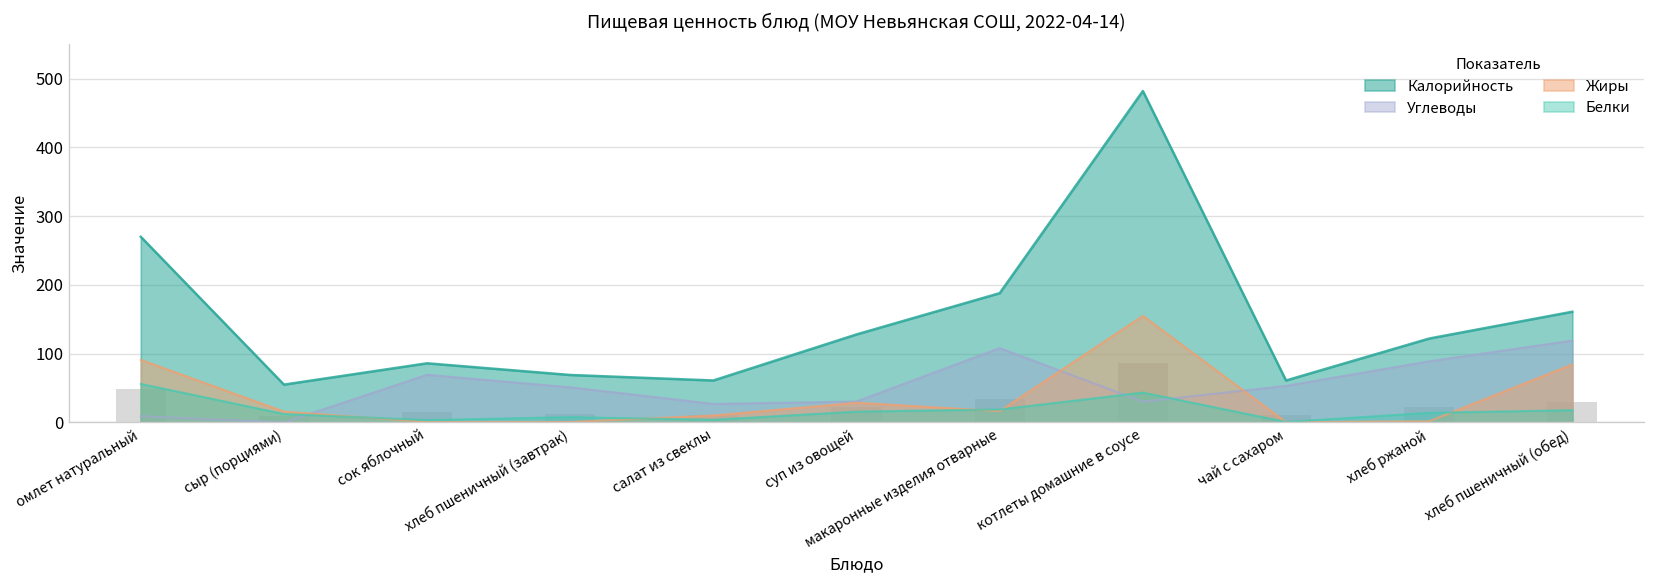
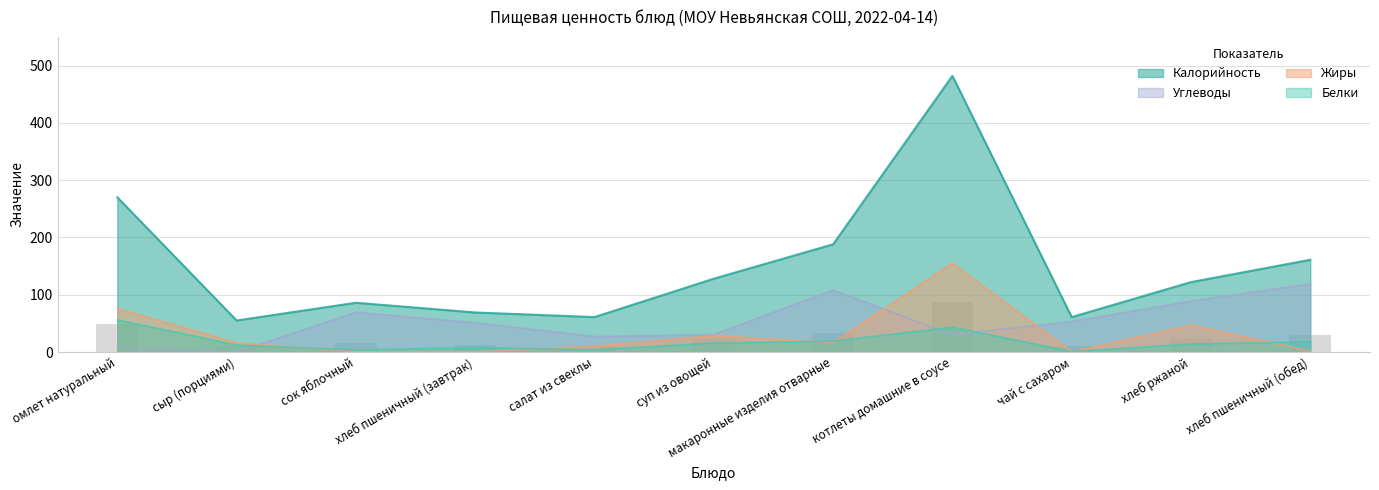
Жиры, омлет натуральный: 90 -> 80
Жиры, хлеб ржаной: 0 -> 50
Жиры, хлеб пшеничный (обед): 80 -> 0
